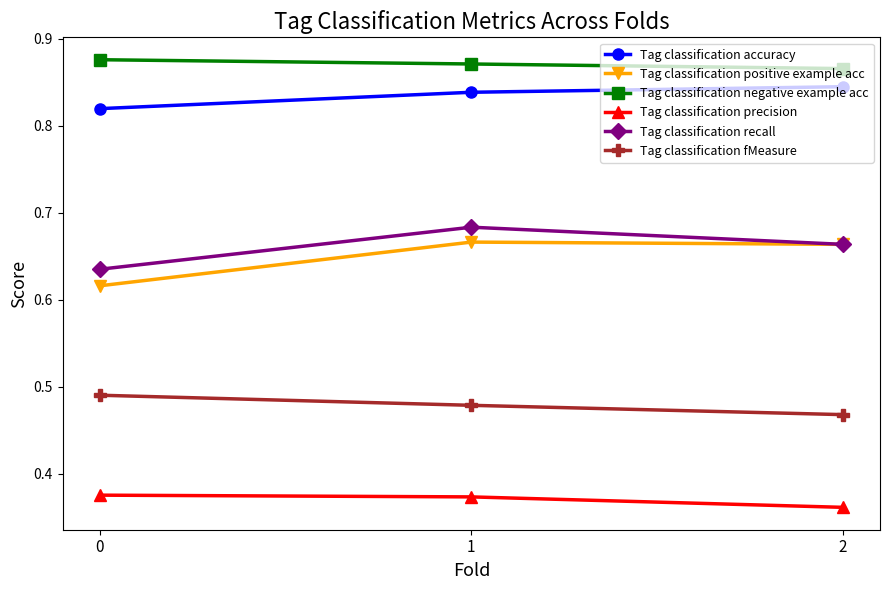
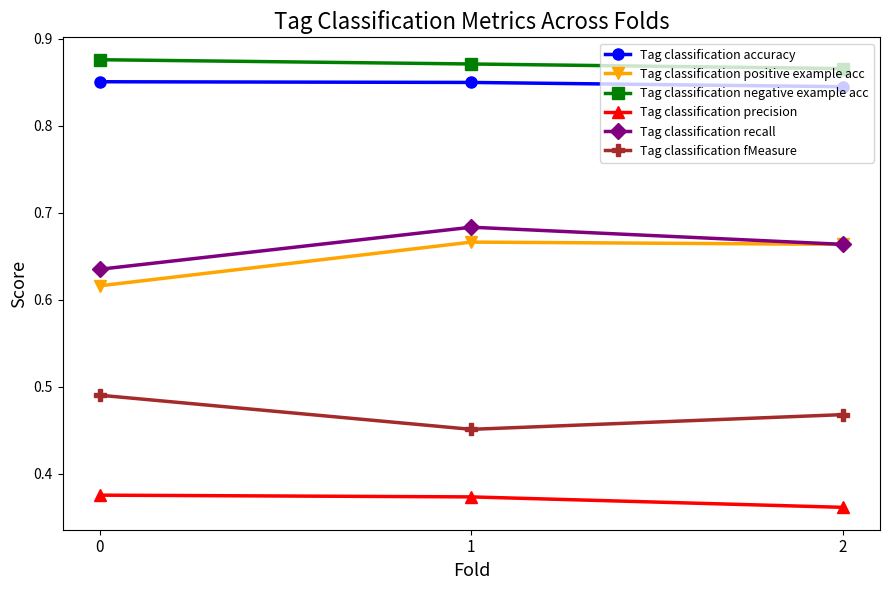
Tag classification accuracy, 0: 0.82 -> 0.85
Tag classification accuracy, 1: 0.84 -> 0.85
Tag classification fMeasure, 1: 0.48 -> 0.45
